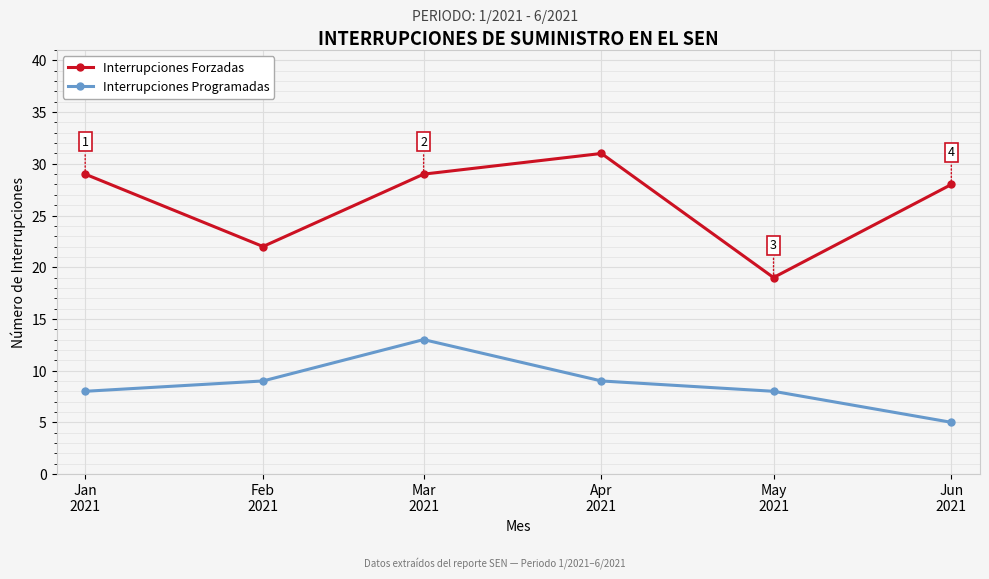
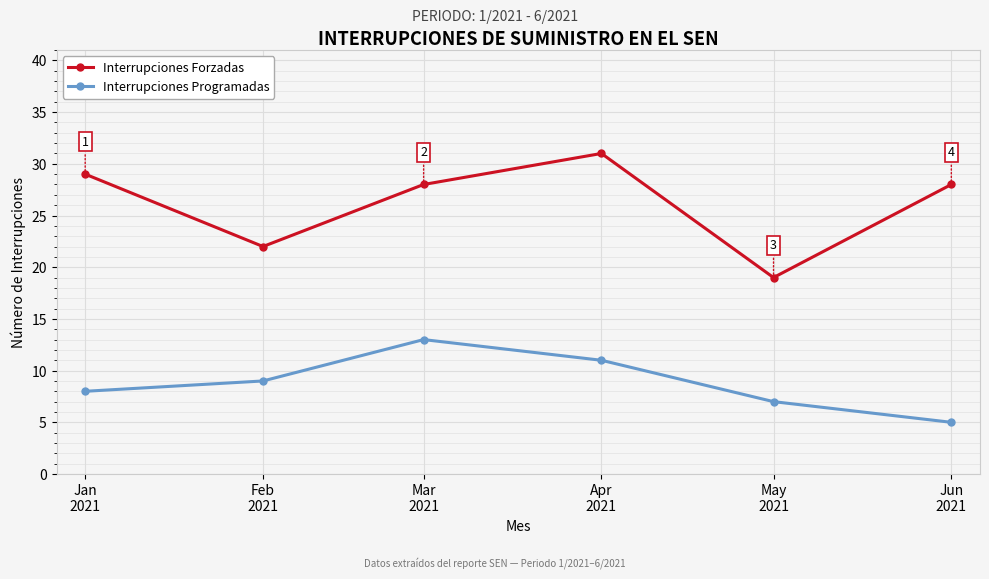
Interrupciones Forzadas, Mar 2021: 29 -> 28
Interrupciones Programadas, Apr 2021: 9 -> 11
Interrupciones Programadas, May 2021: 8 -> 7
